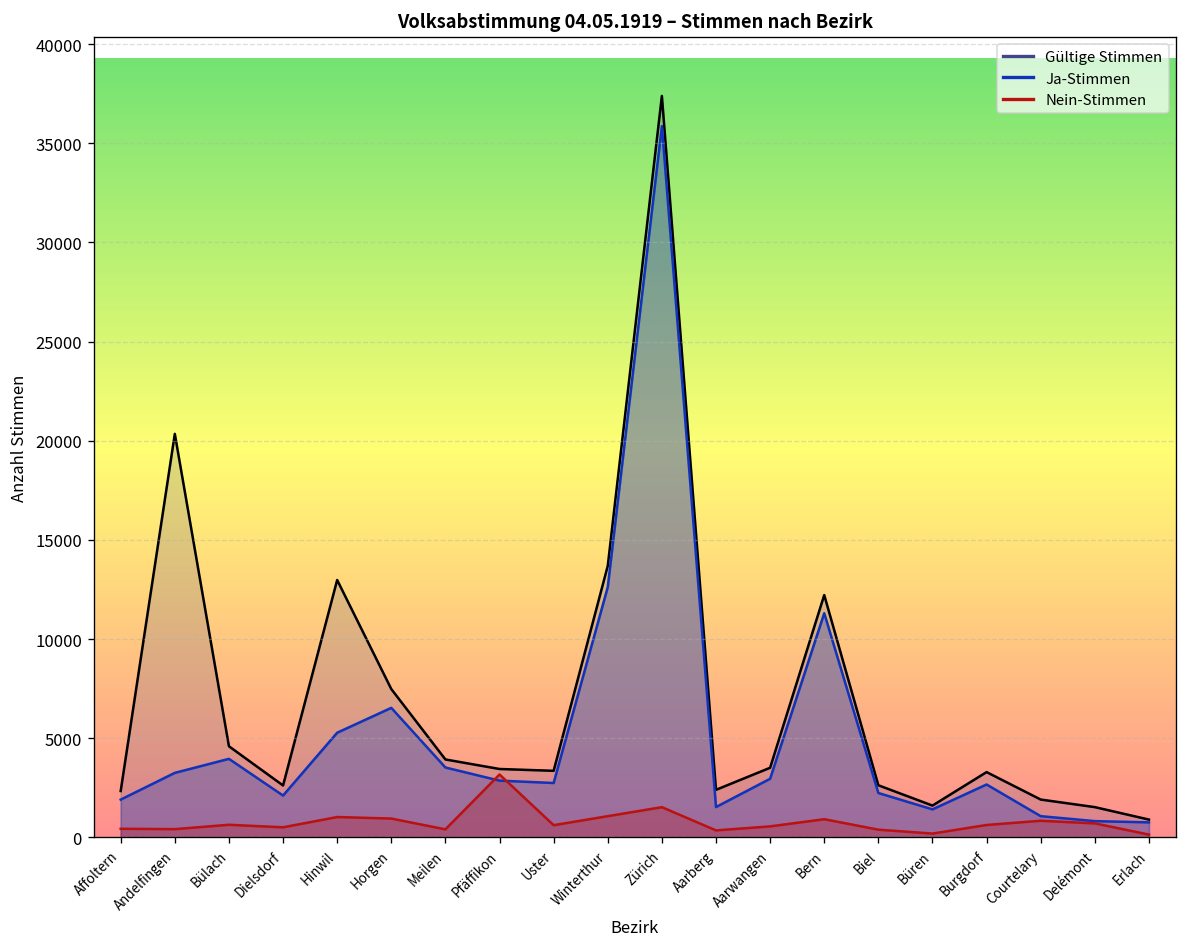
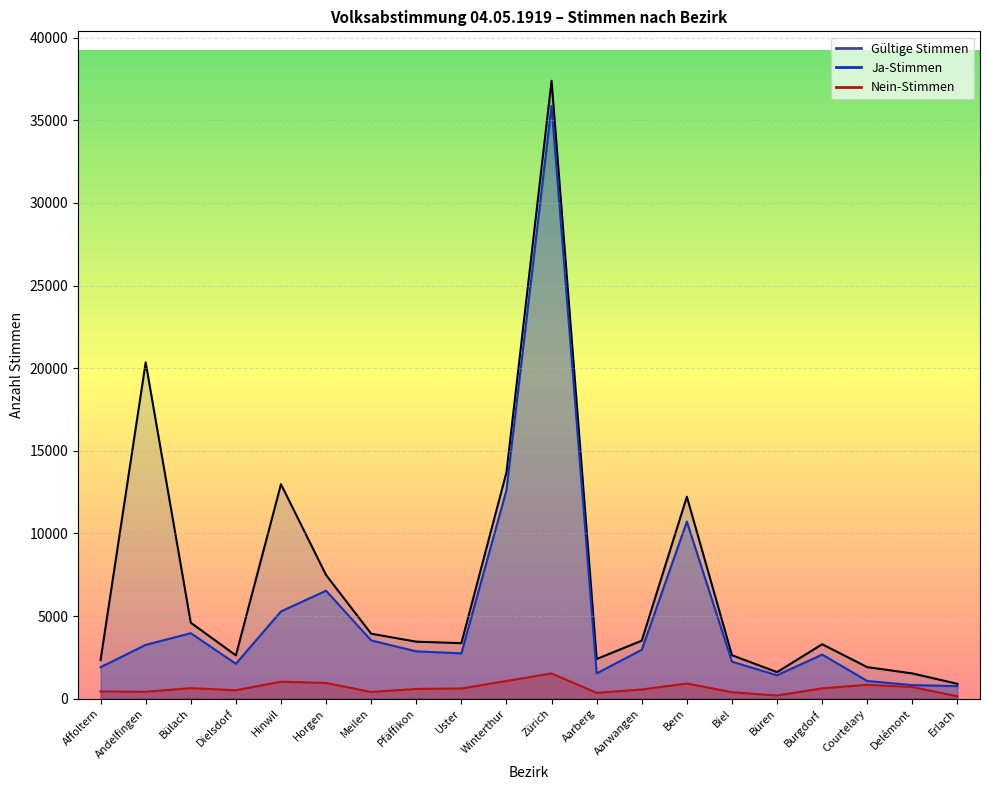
Nein-Stimmen, Pfäffikon: 3200 -> 600
Ja-Stimmen, Bern: 11300 -> 10700
